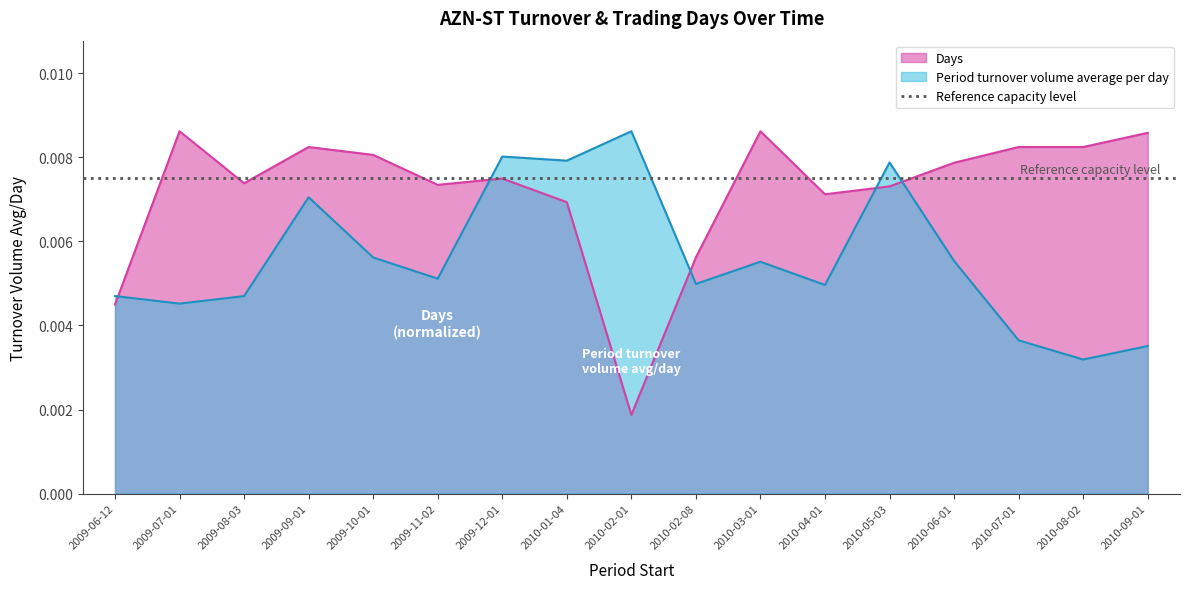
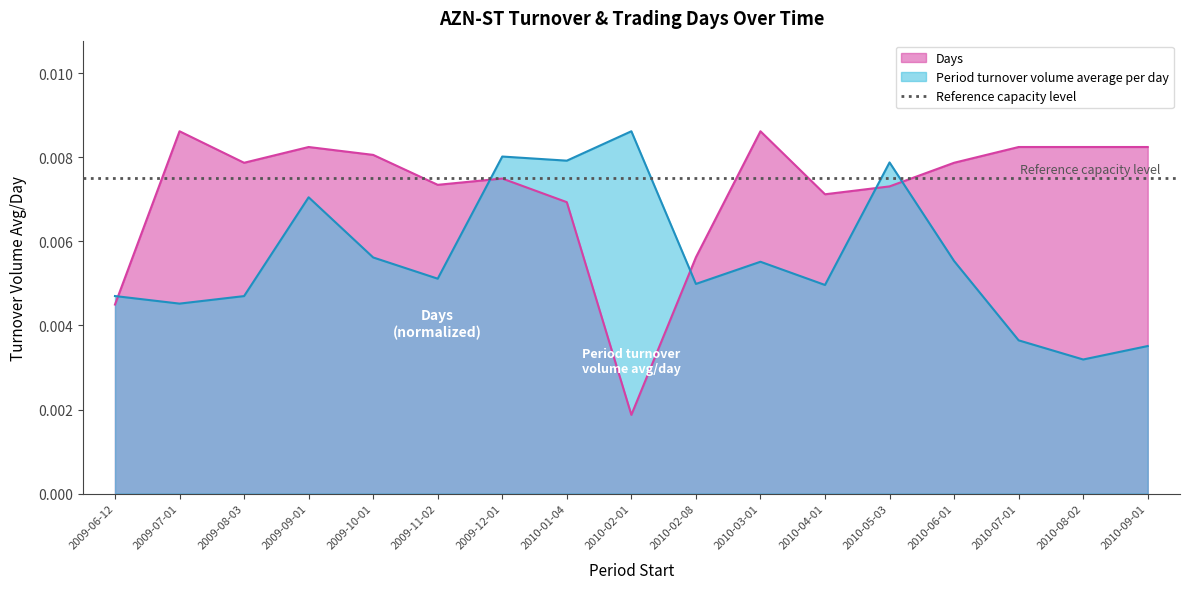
Days, 2009-08-03: 0.0074 -> 0.0079
Days, 2010-09-01: 0.0086 -> 0.0082
